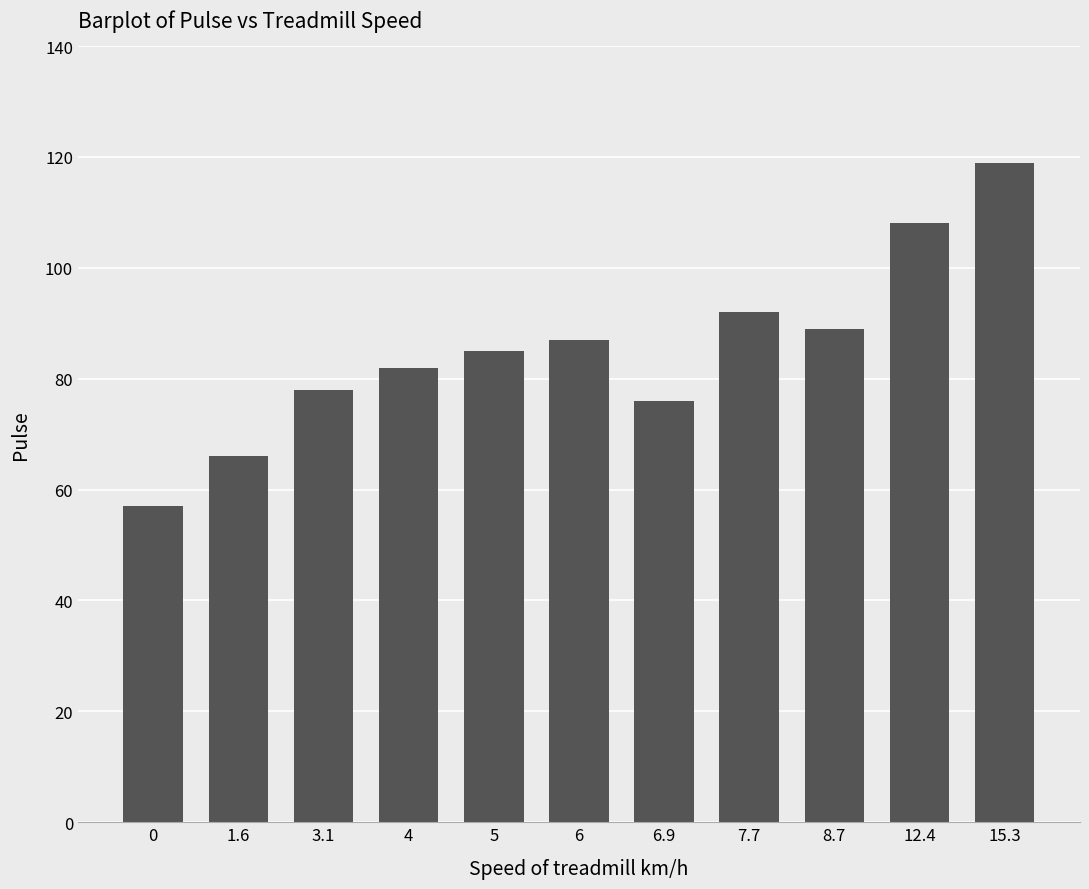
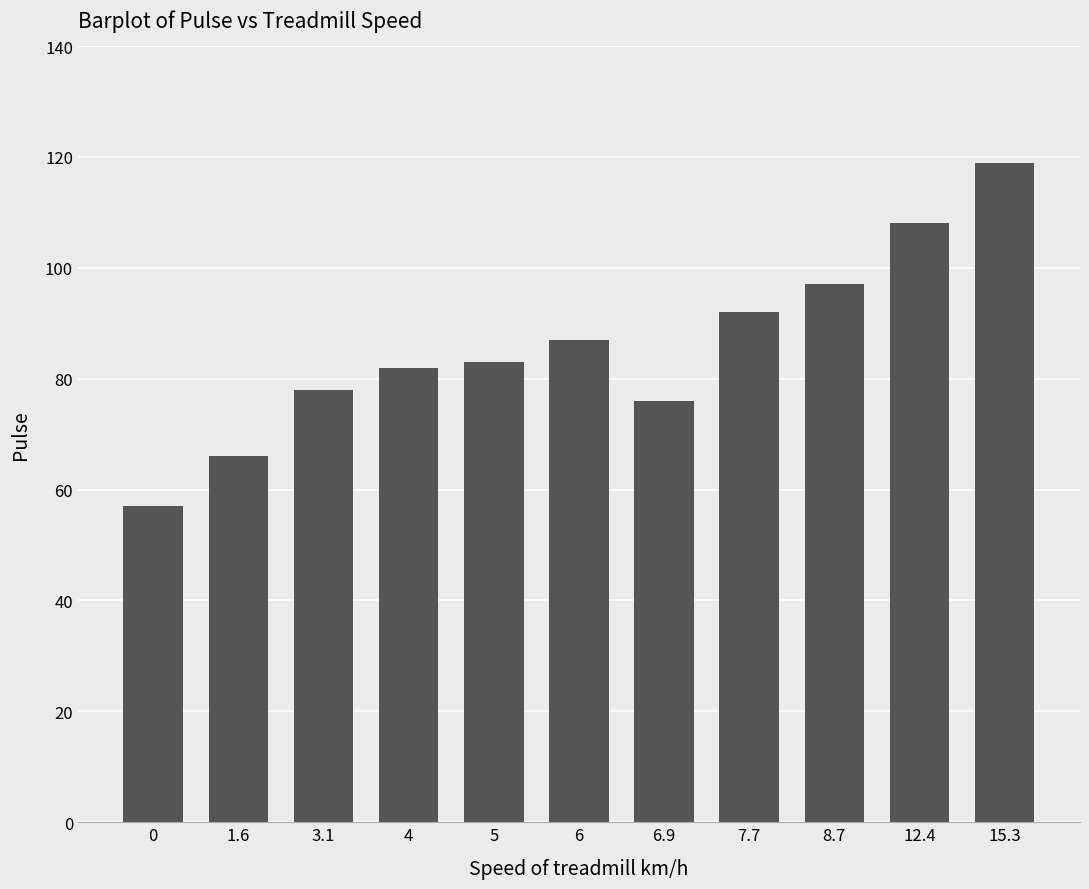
5: 85 -> 83
8.7: 89 -> 97
